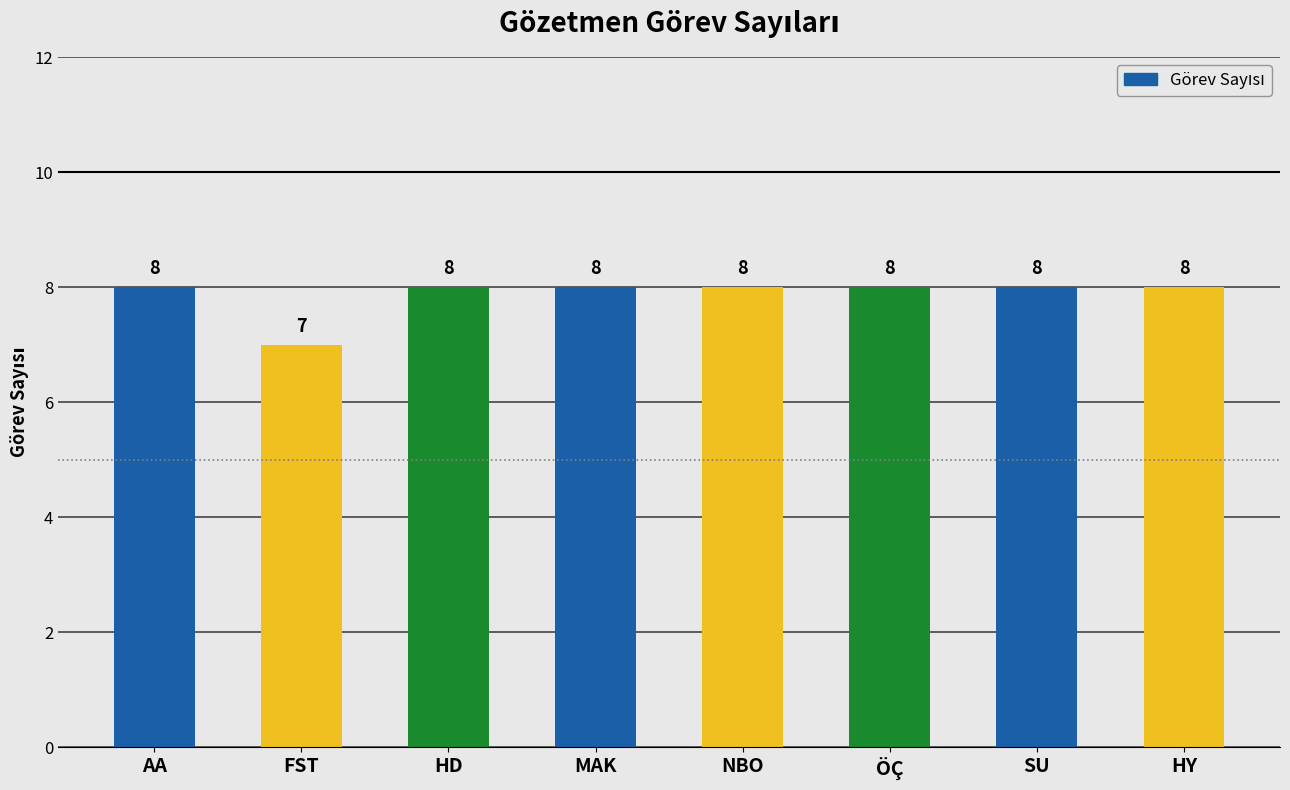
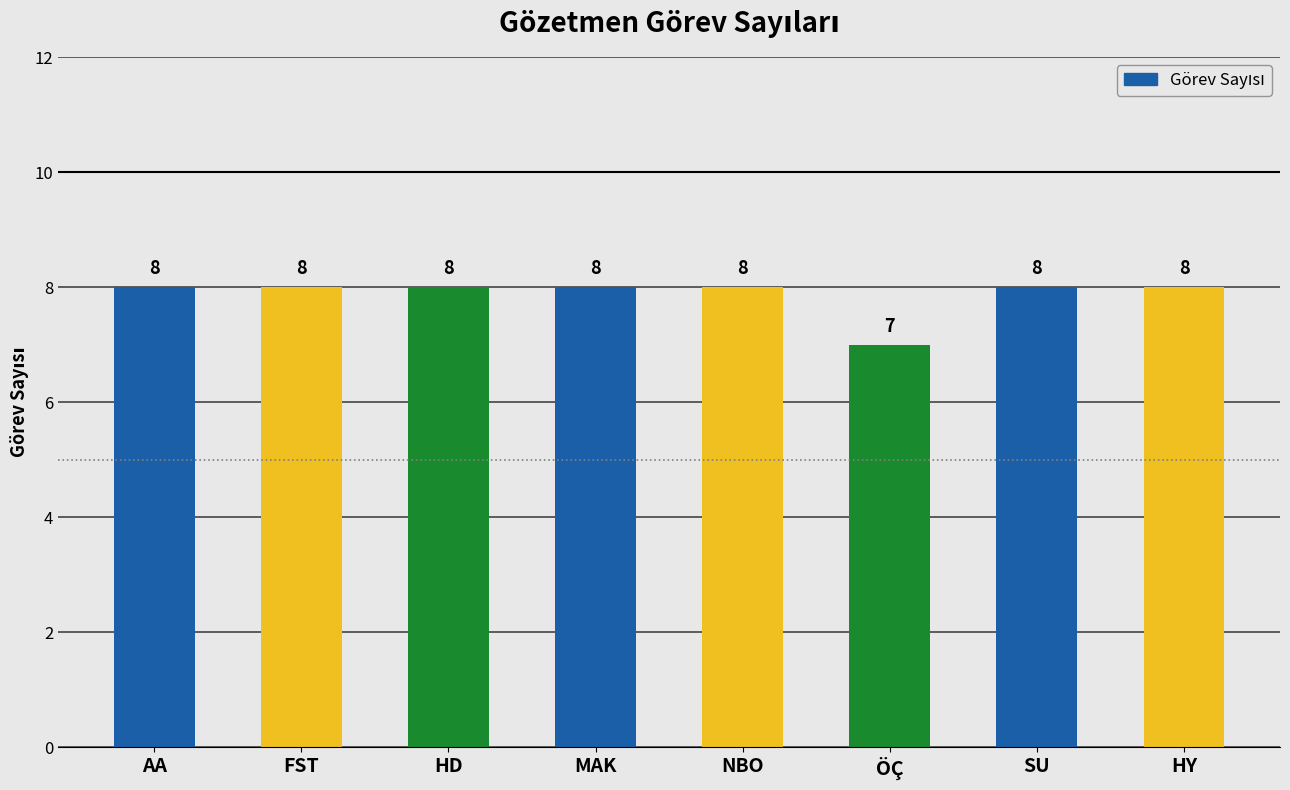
FST: 7 -> 8
ÖÇ: 8 -> 7
